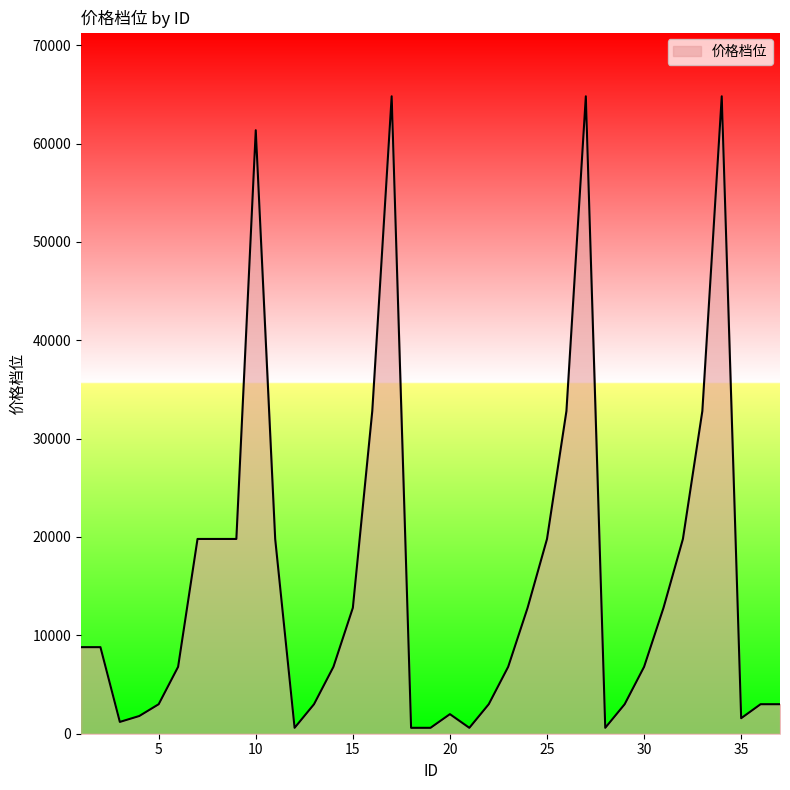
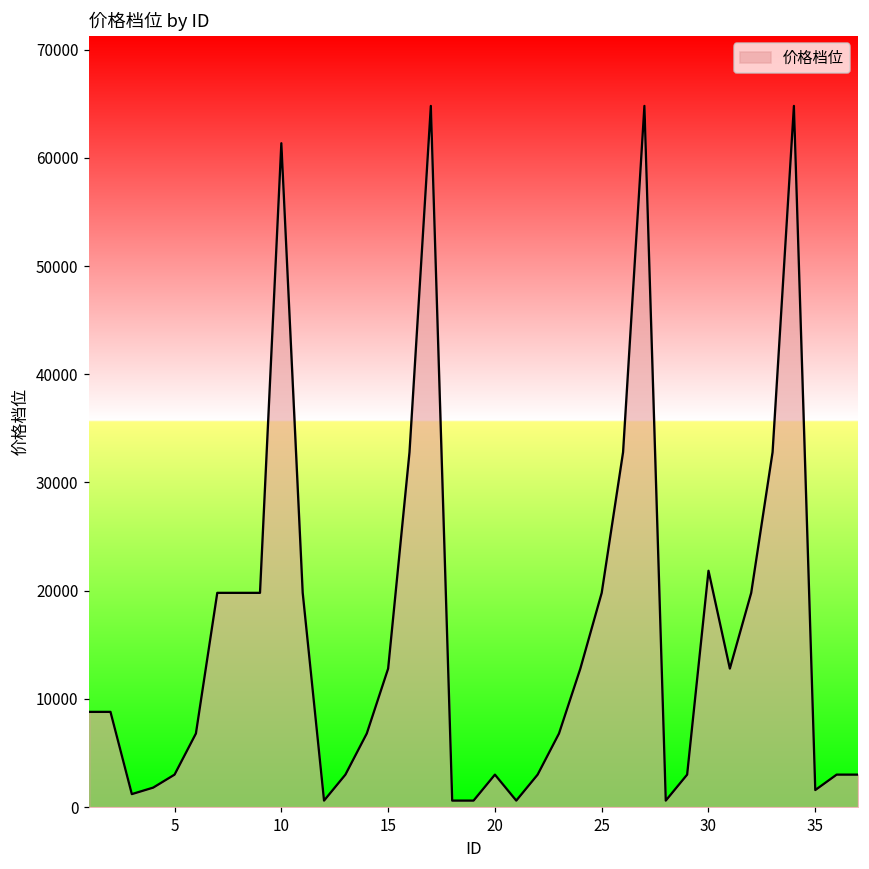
20: 2000 -> 3000
30: 7000 -> 22000
